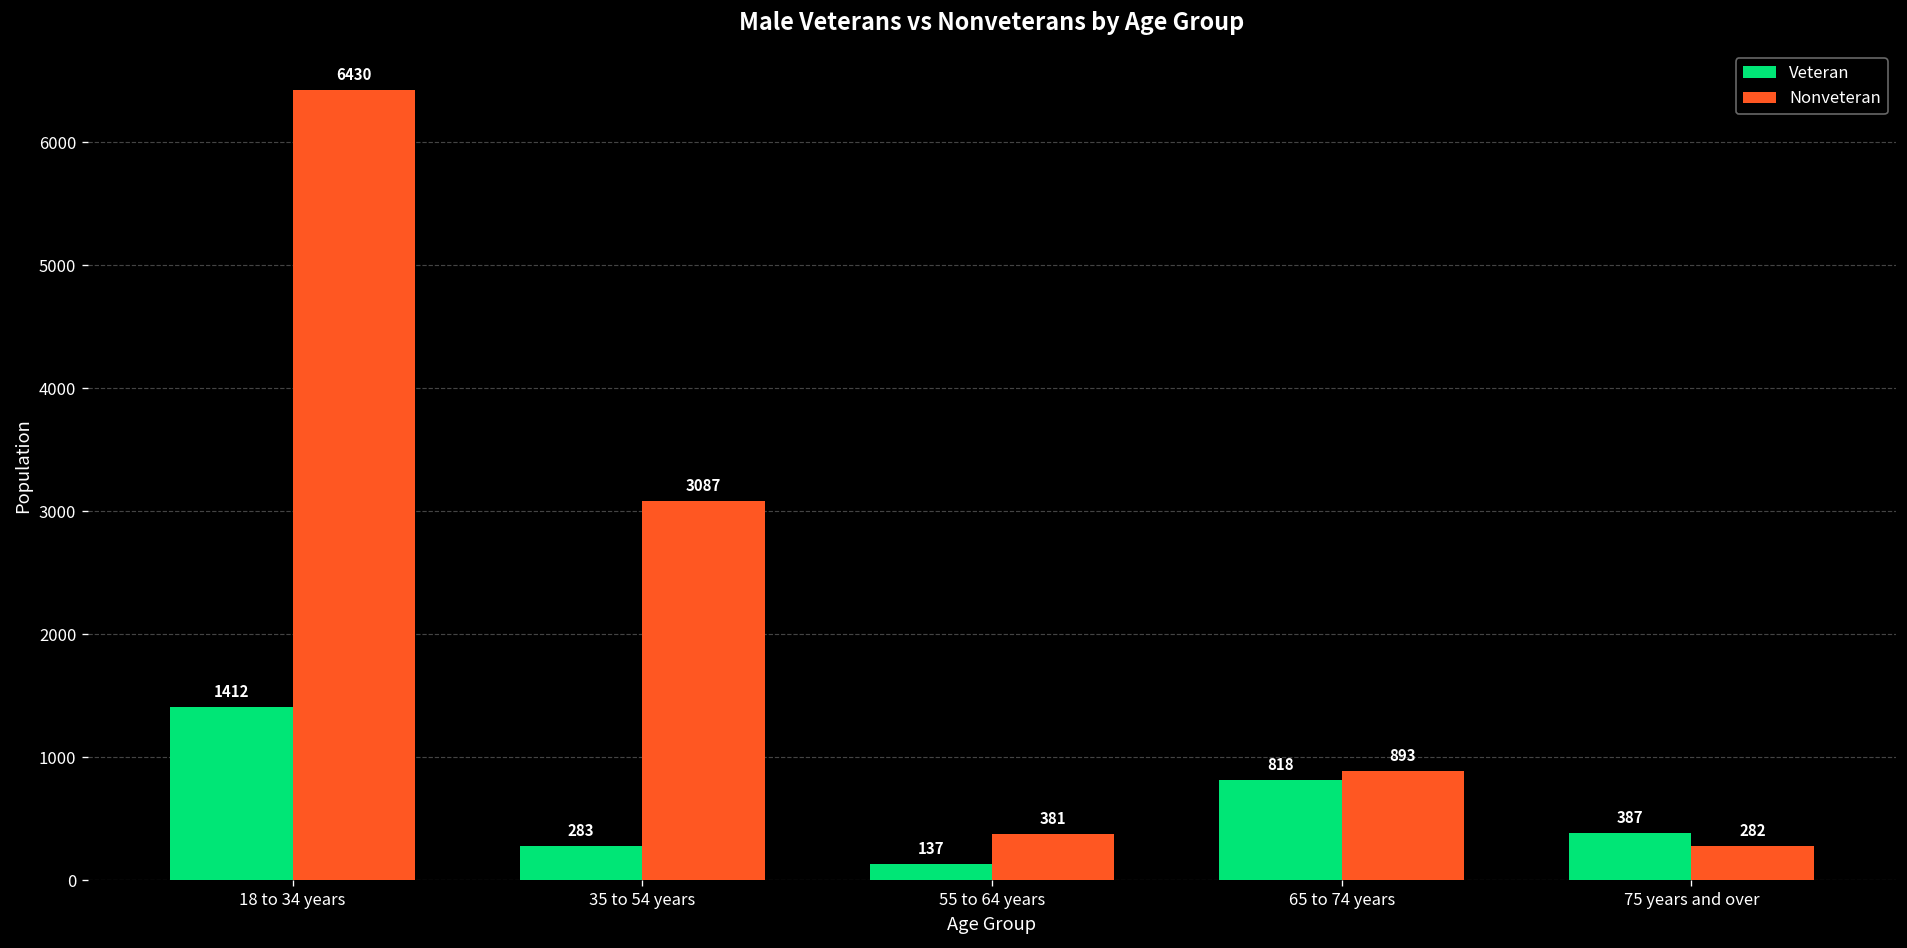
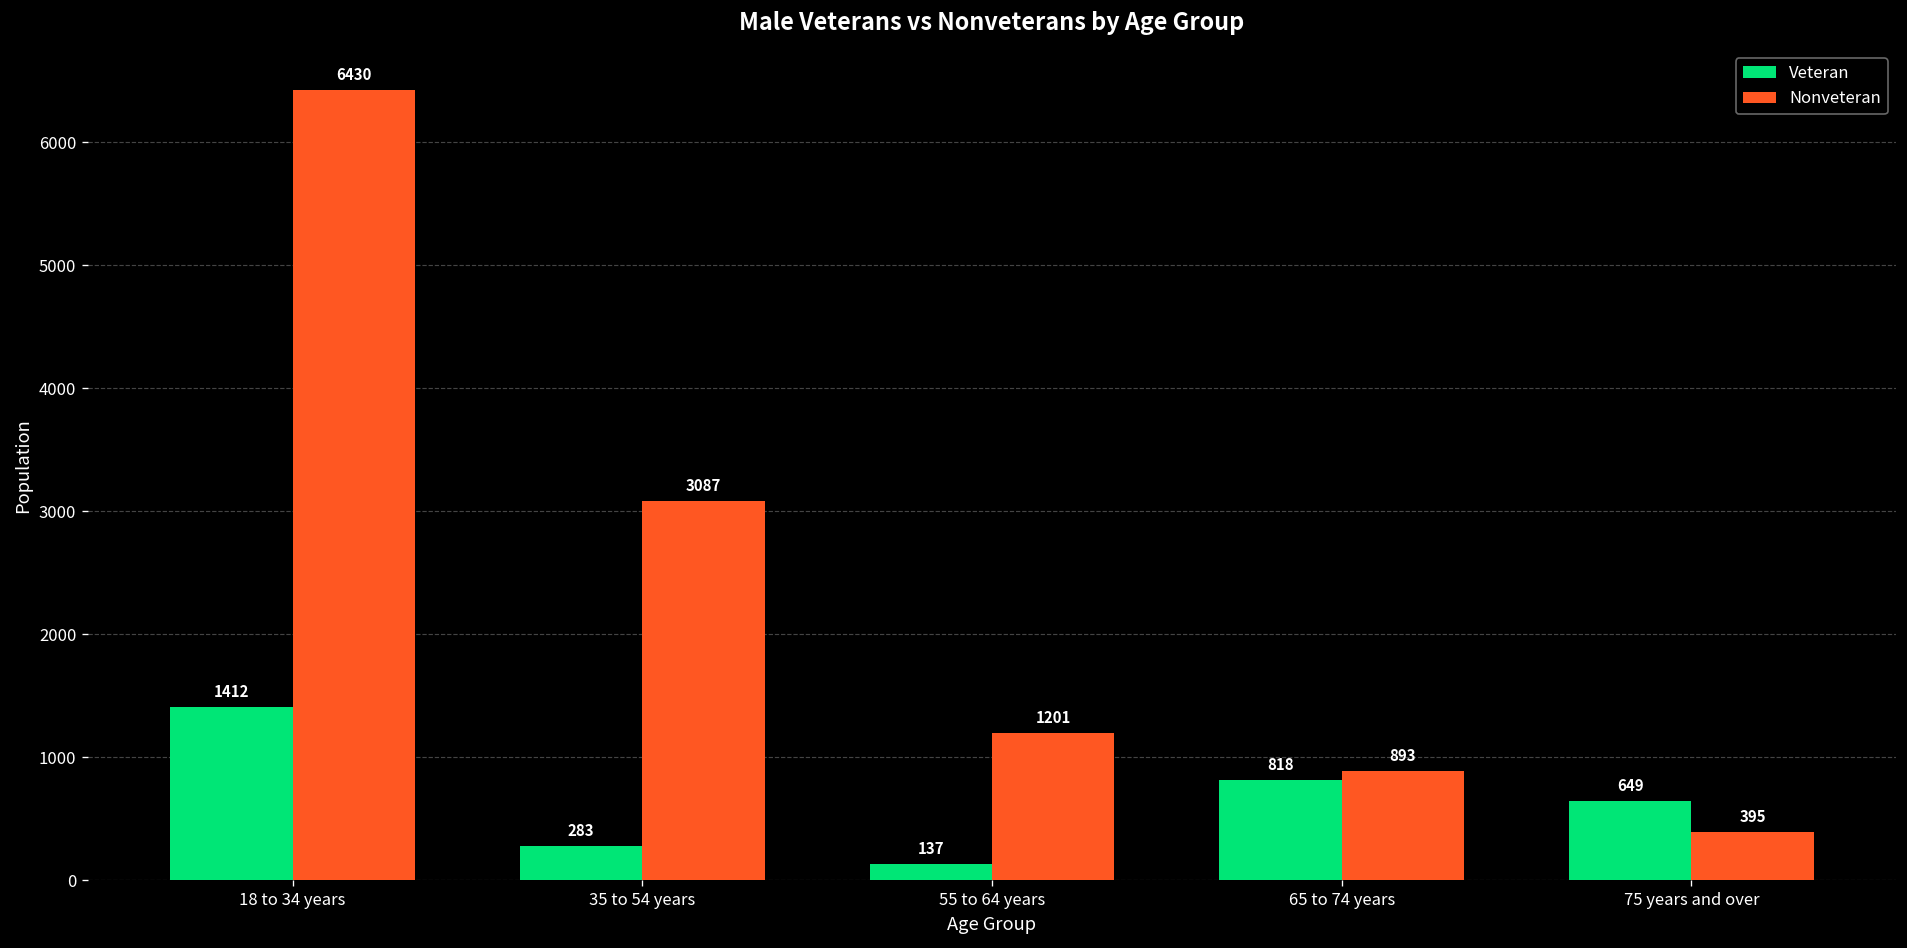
Nonveteran, 55 to 64 years: 381 -> 1201
Veteran, 75 years and over: 387 -> 649
Nonveteran, 75 years and over: 282 -> 395
